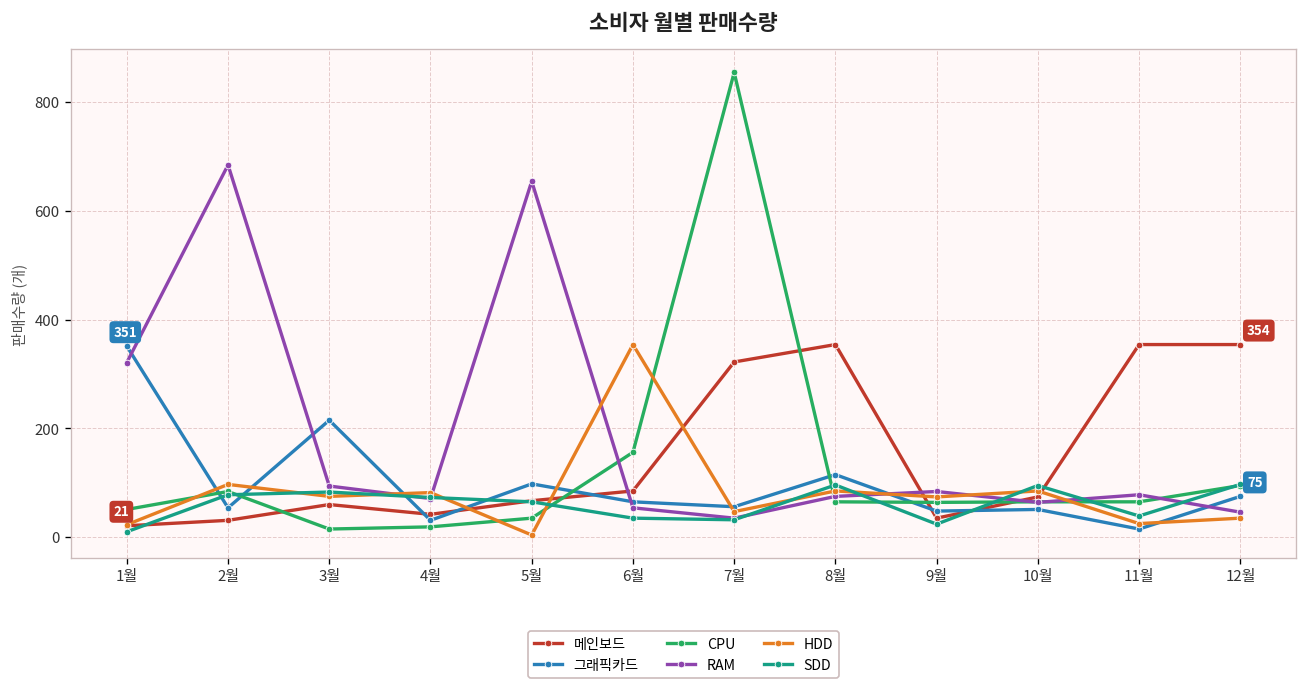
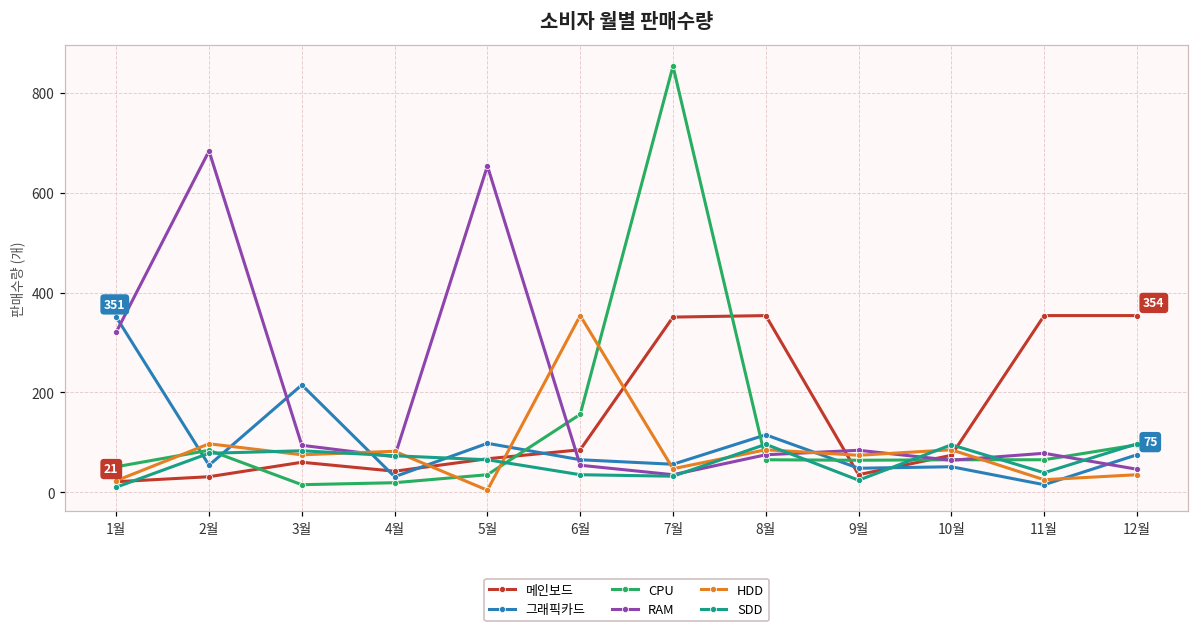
메인보드, 7월: 320 -> 350
